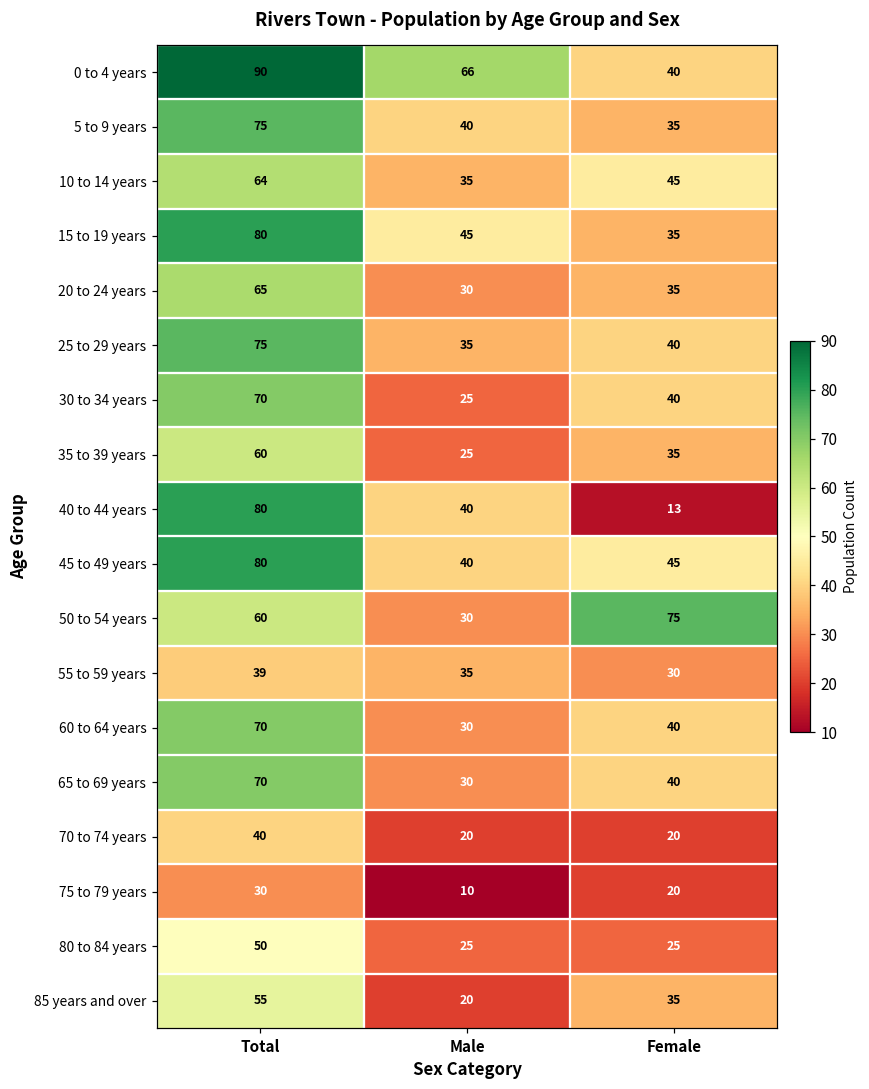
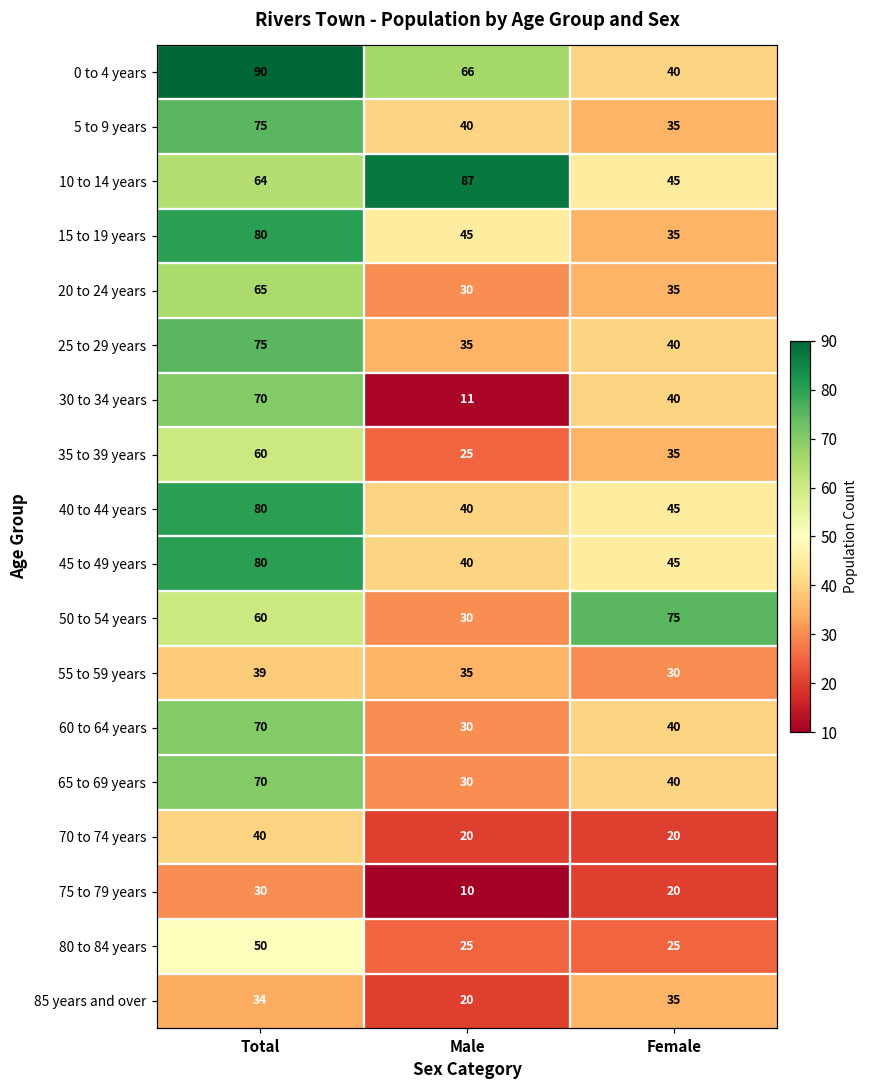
10 to 14 years, Male: 35 -> 87
30 to 34 years, Male: 25 -> 11
40 to 44 years, Female: 13 -> 45
85 years and over, Total: 55 -> 34
